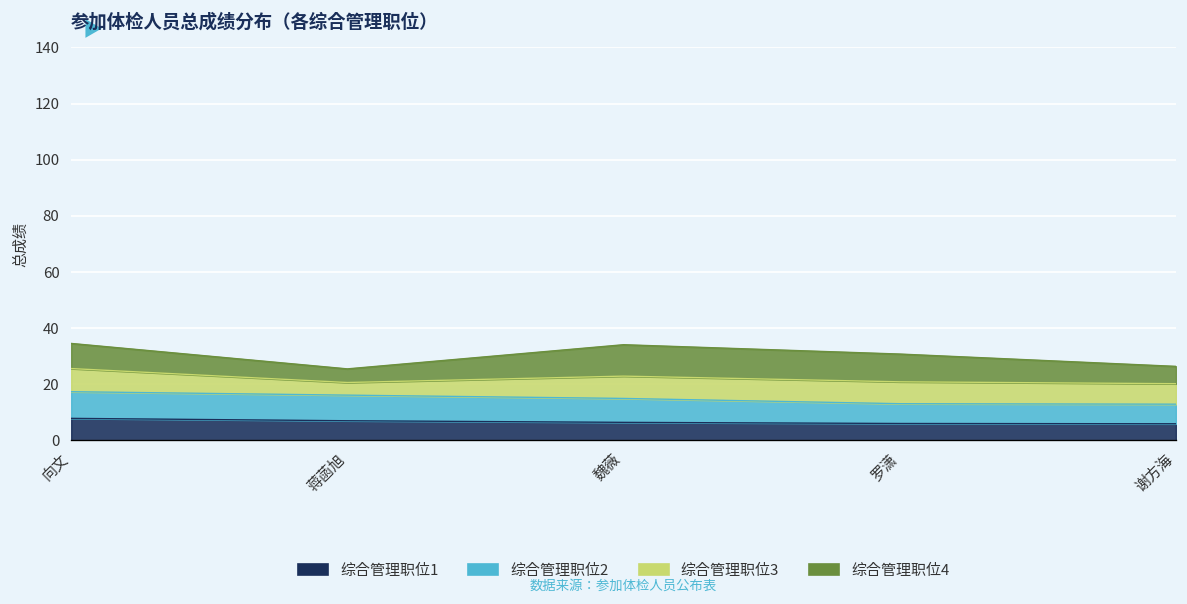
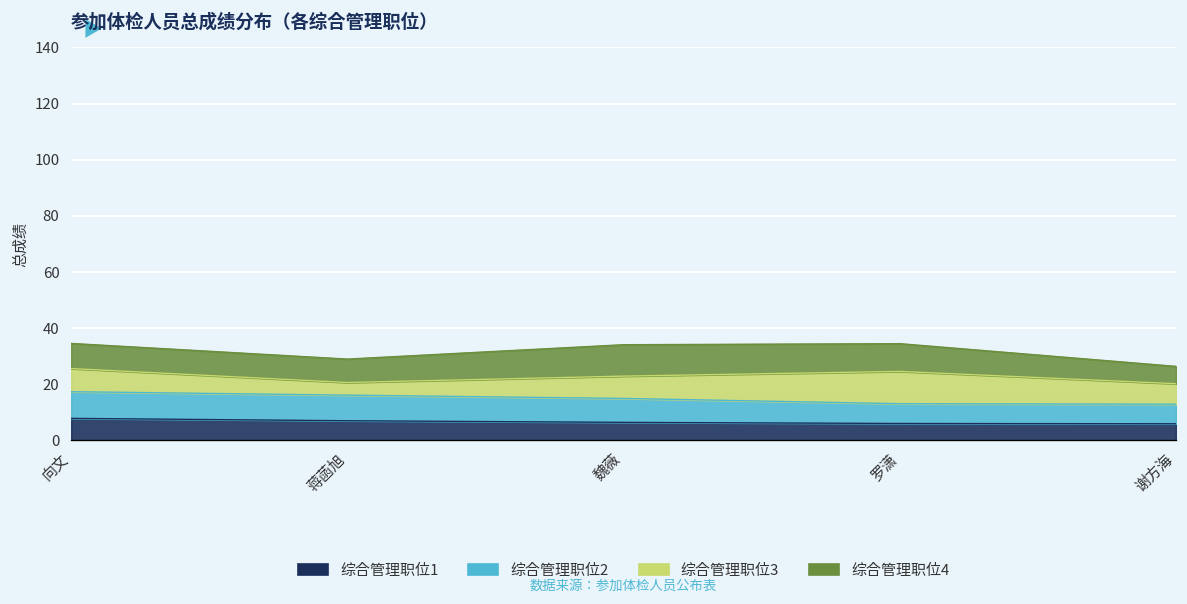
综合管理职位4, 蒋菡旭: 5 -> 8
综合管理职位3, 罗潇: 8 -> 12
